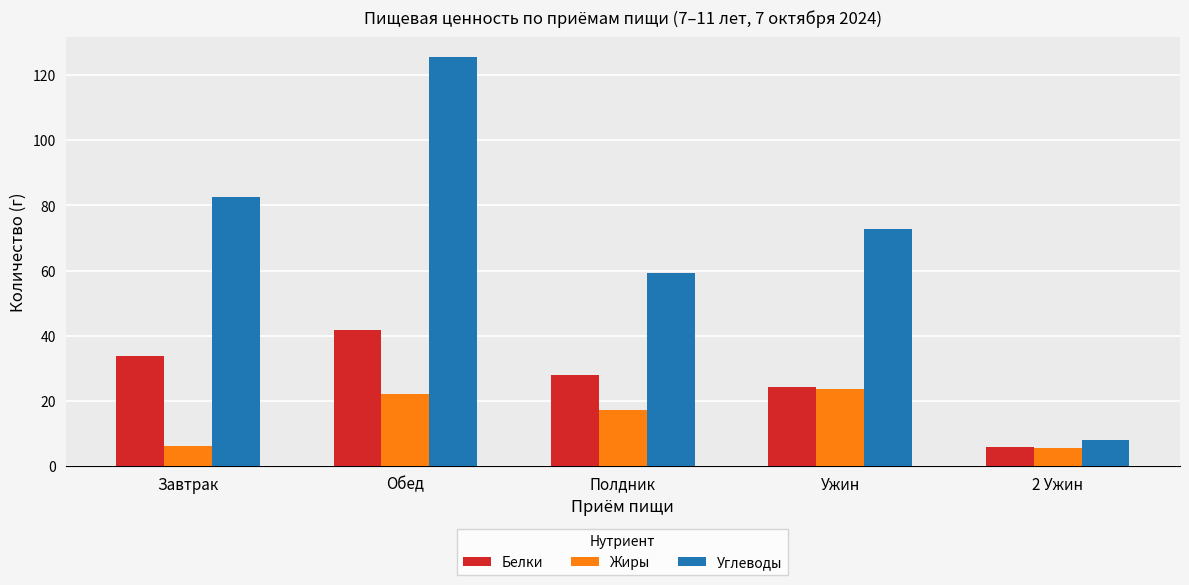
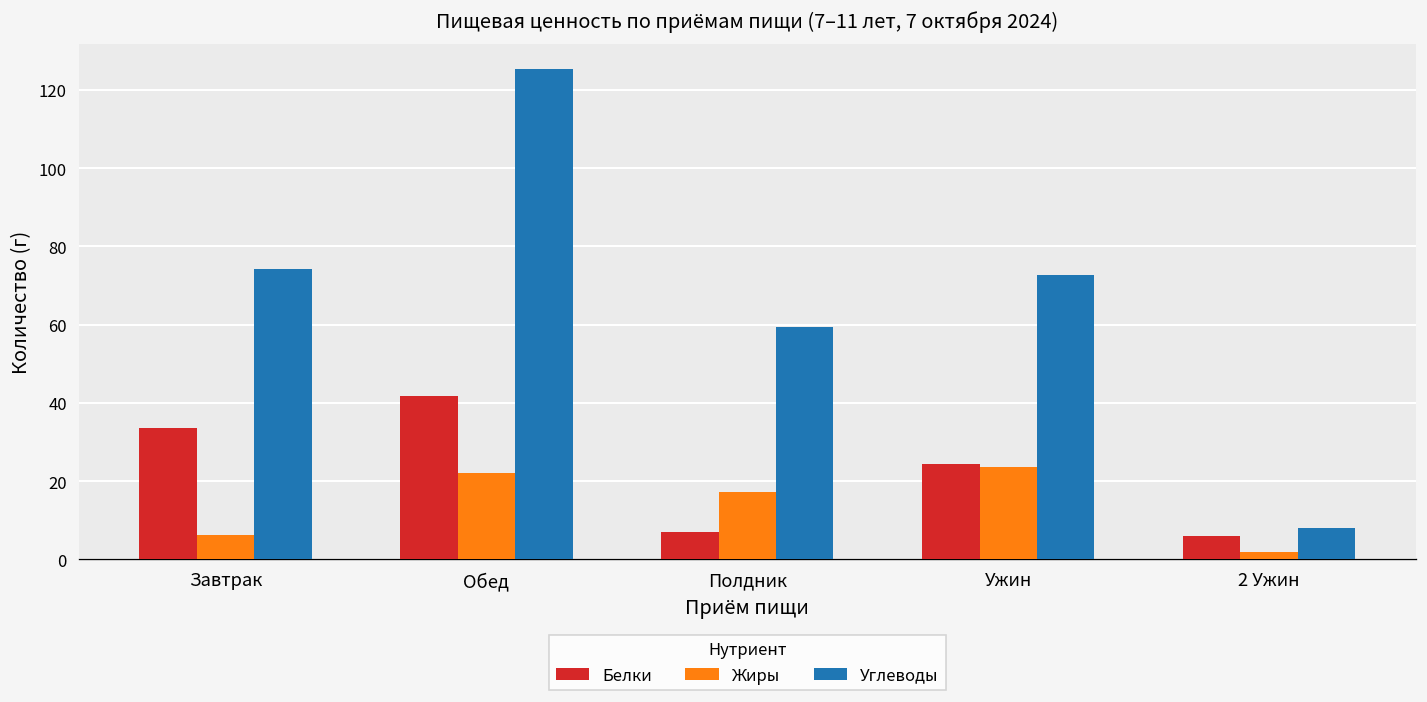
Углеводы, Завтрак: 83 -> 74
Белки, Полдник: 28 -> 7
Жиры, 2 Ужин: 6 -> 2
